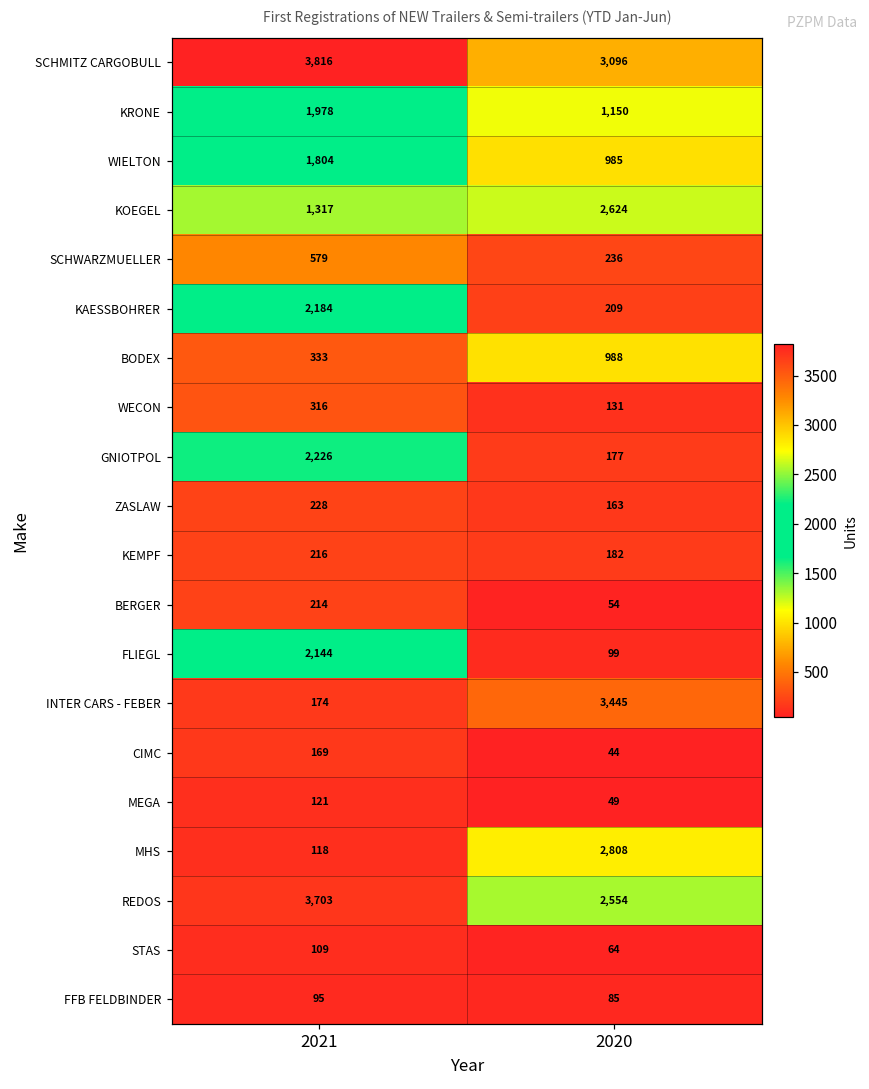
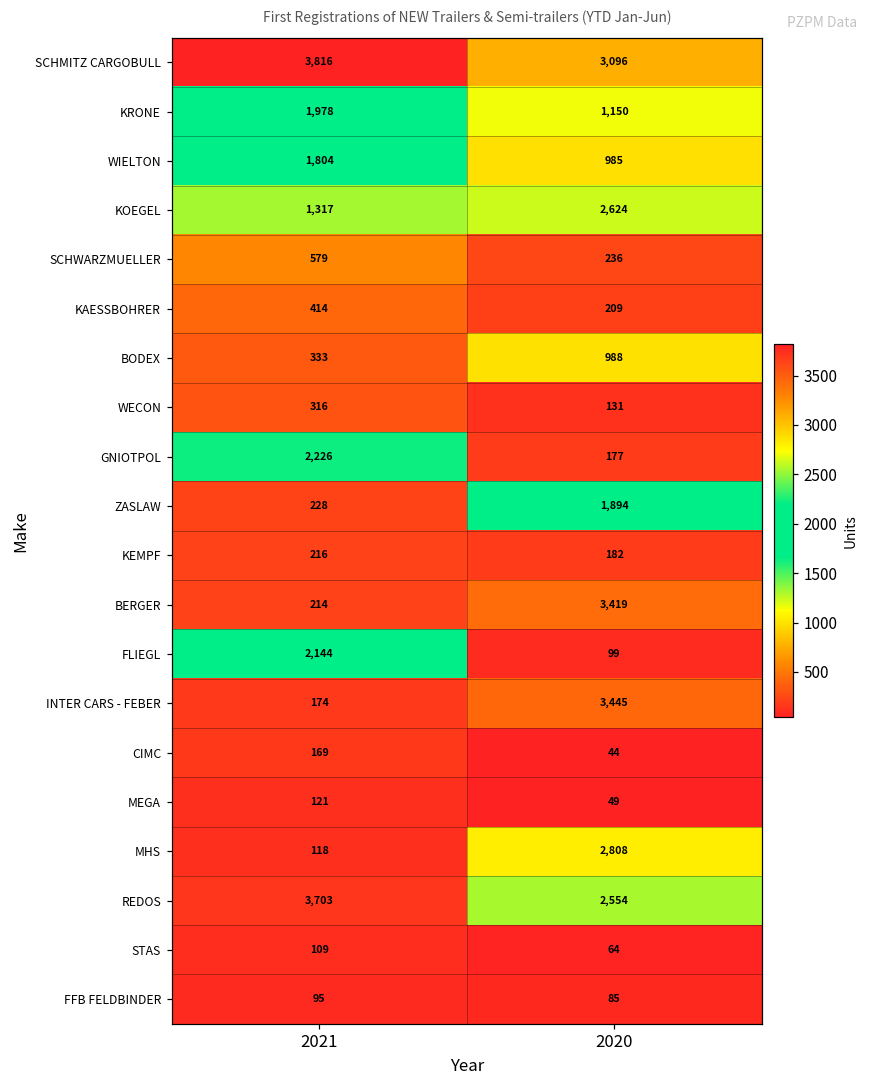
KAESSBOHRER, 2021: 2,184 -> 414
ZASLAW, 2020: 163 -> 1,894
BERGER, 2020: 54 -> 3,419
